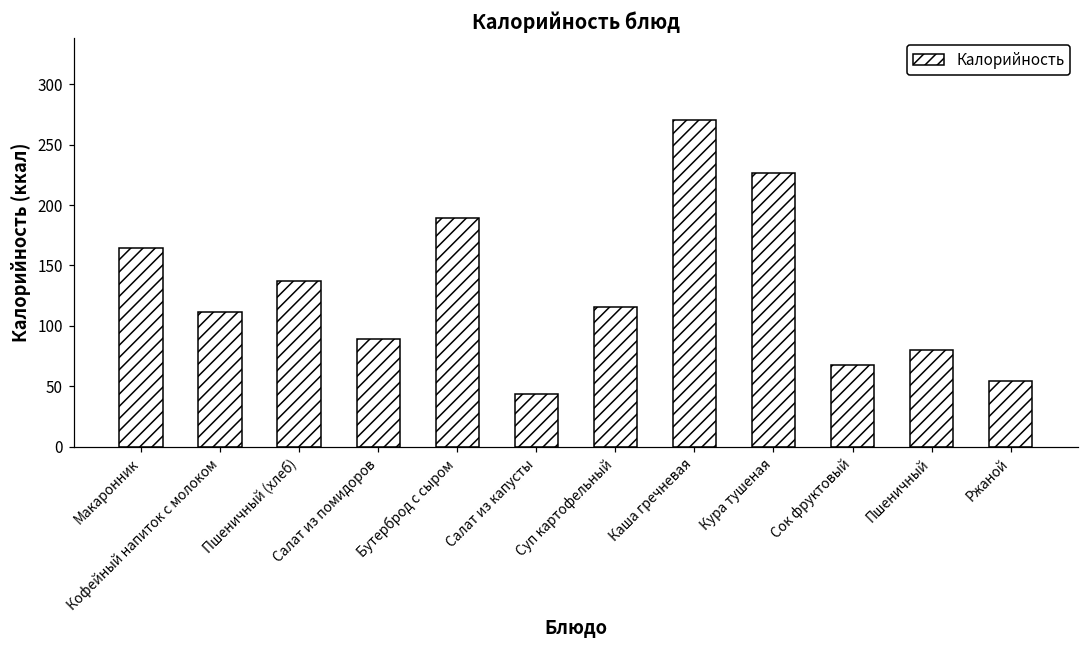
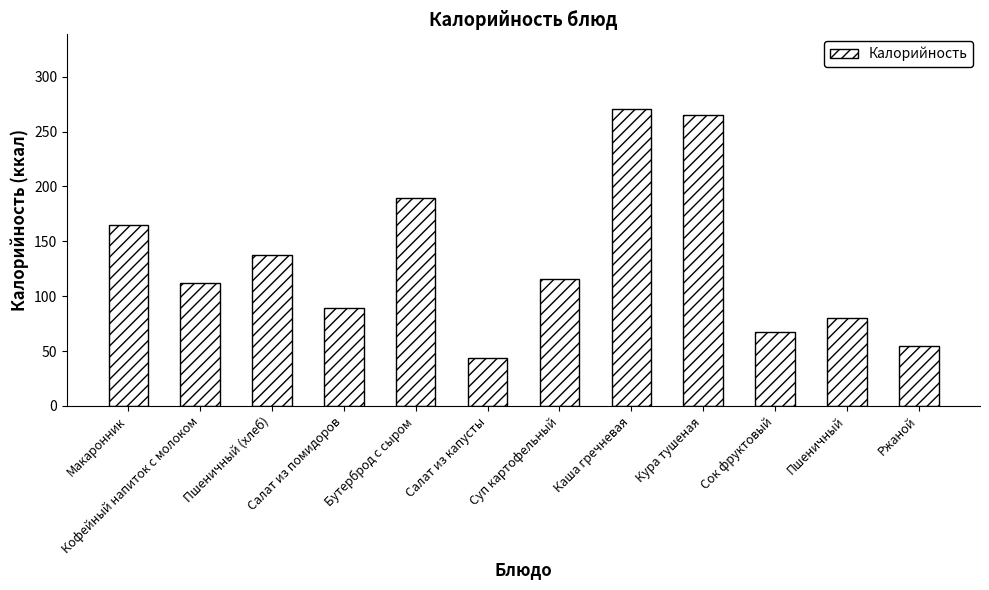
Кура тушеная: 226 -> 265
